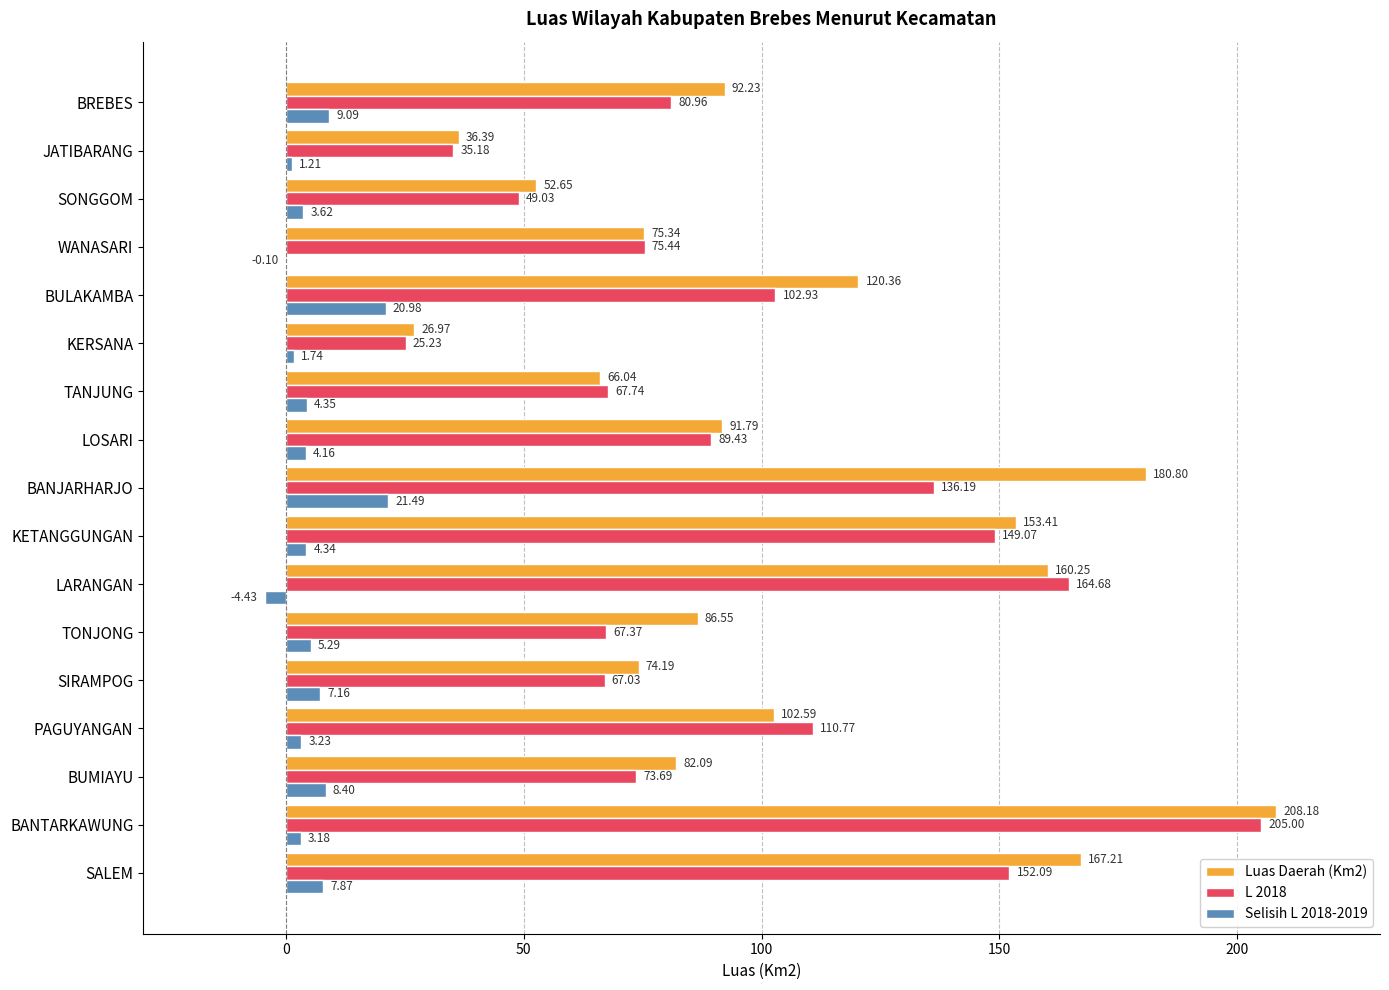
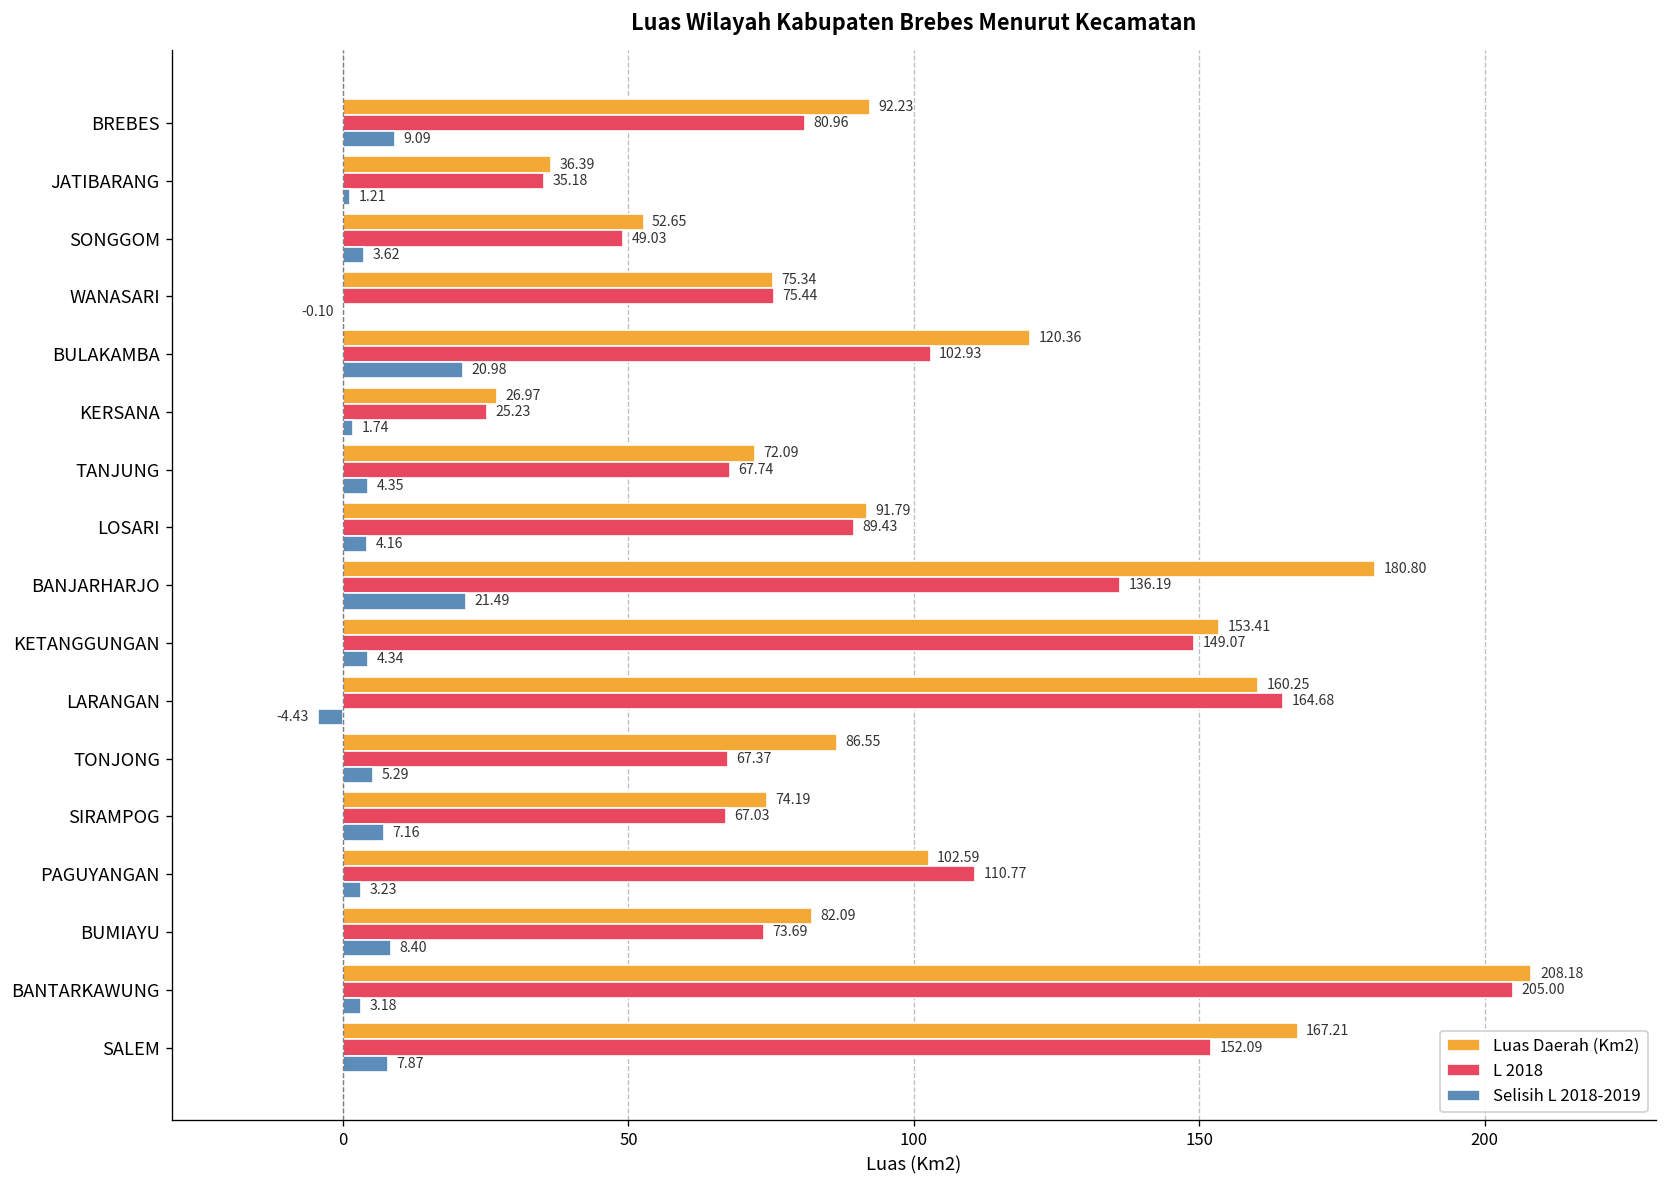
Luas Daerah (Km2), TANJUNG: 66.04 -> 72.09
